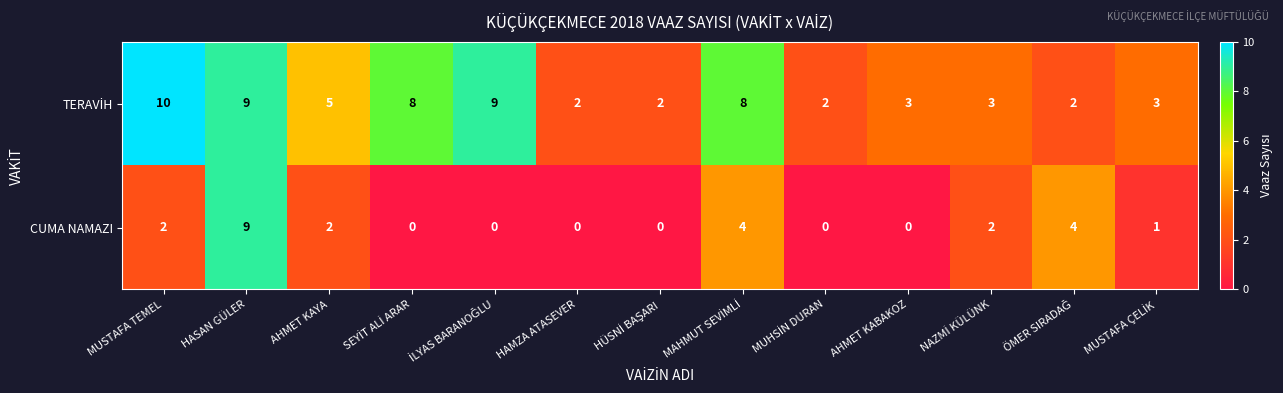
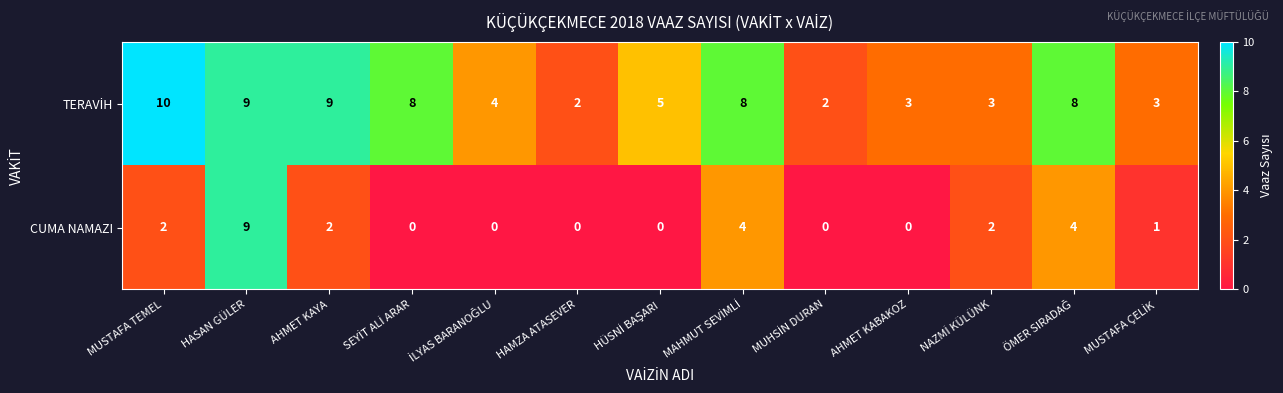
TERAVİH, AHMET KAYA: 5 -> 9
TERAVİH, İLYAS BARANOĞLU: 9 -> 4
TERAVİH, HÜSNİ BAŞARI: 2 -> 5
TERAVİH, ÖMER SIRADAĞ: 2 -> 8
